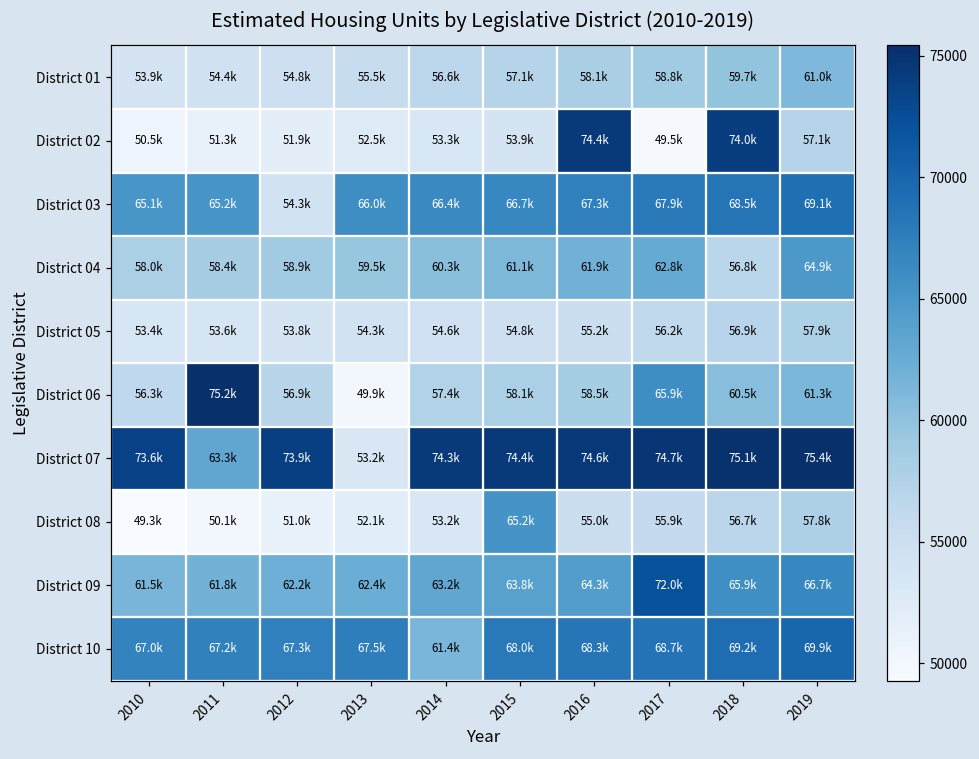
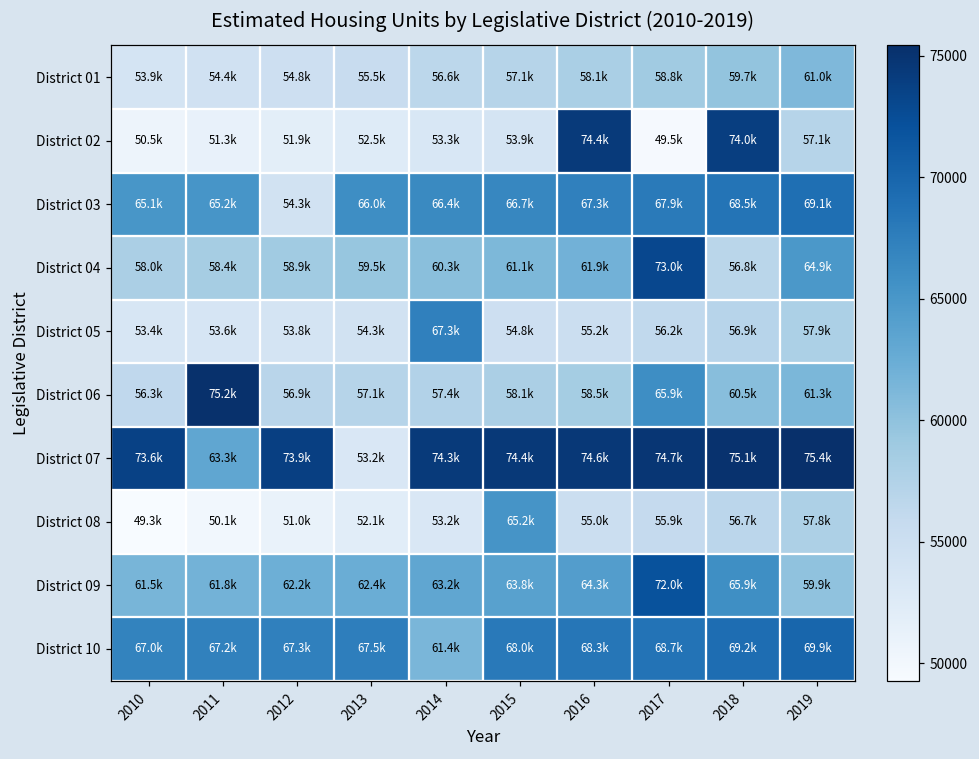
District 04, 2017: 62.8k -> 73.0k
District 05, 2014: 54.6k -> 67.3k
District 06, 2013: 49.9k -> 57.1k
District 09, 2019: 66.7k -> 59.9k
